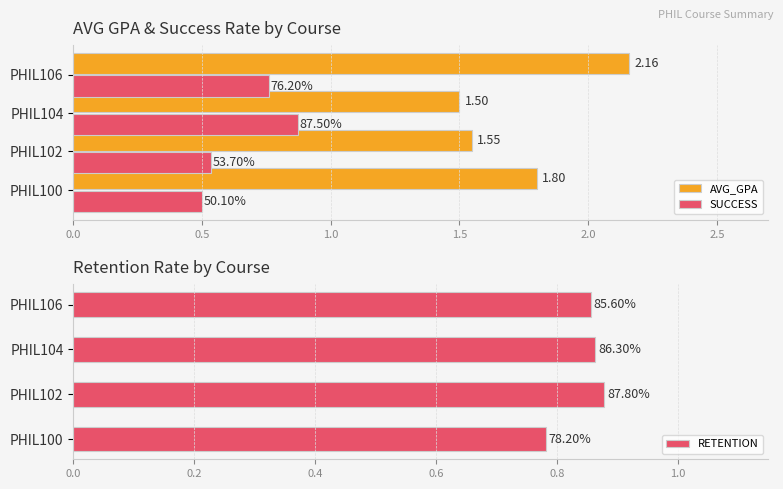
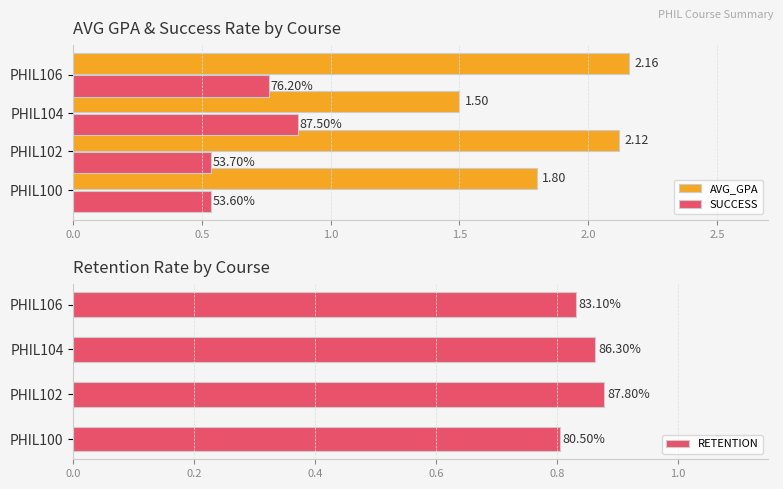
AVG GPA & Success Rate by Course, AVG_GPA, PHIL102: 1.55 -> 2.12
AVG GPA & Success Rate by Course, SUCCESS, PHIL100: 50.10% -> 53.60%
Retention Rate by Course, PHIL106: 85.60% -> 83.10%
Retention Rate by Course, PHIL100: 78.20% -> 80.50%
